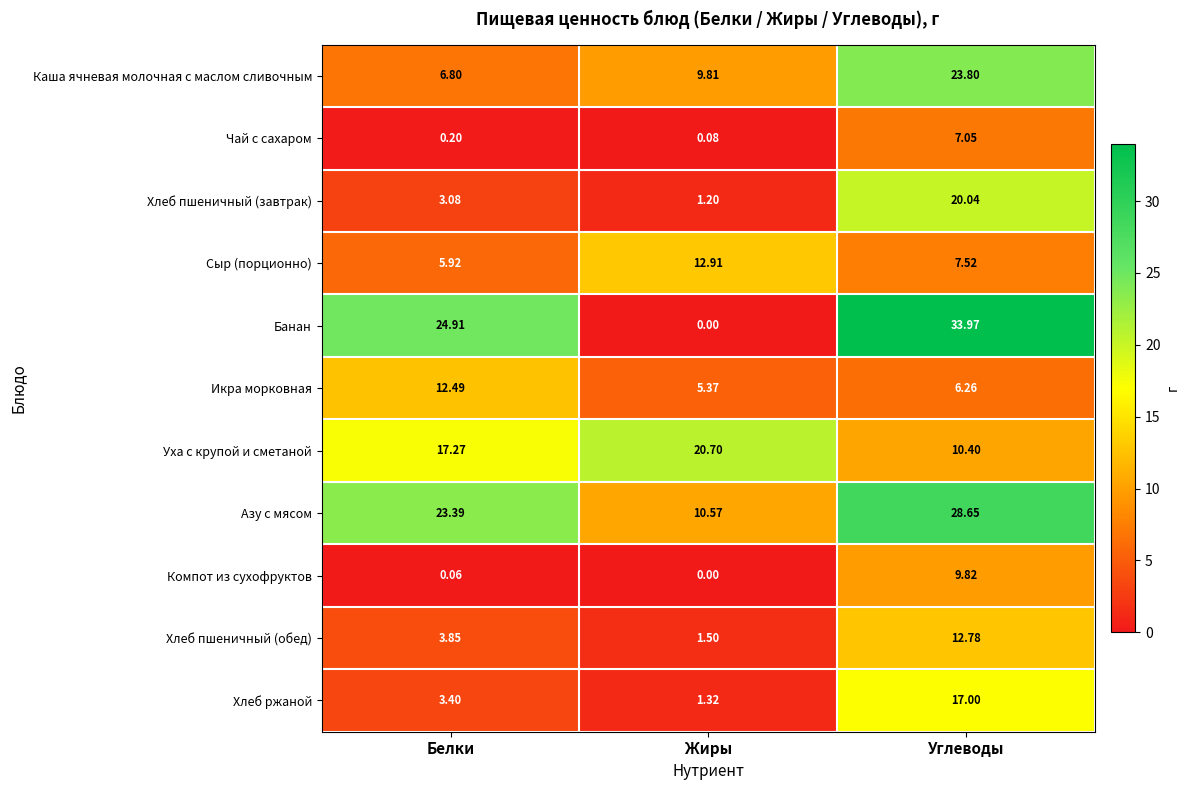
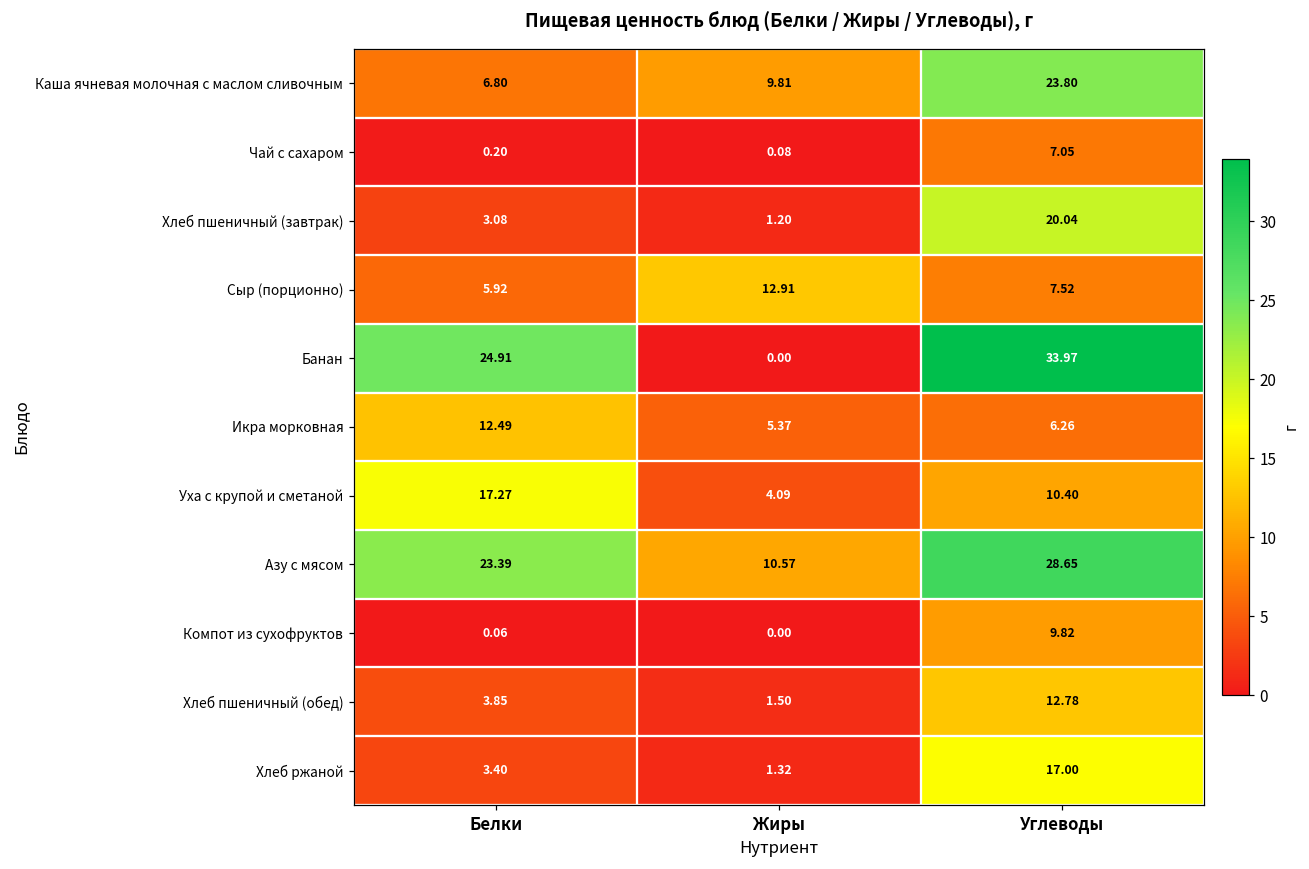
Уха с крупой и сметаной, Жиры: 20.70 -> 4.09
